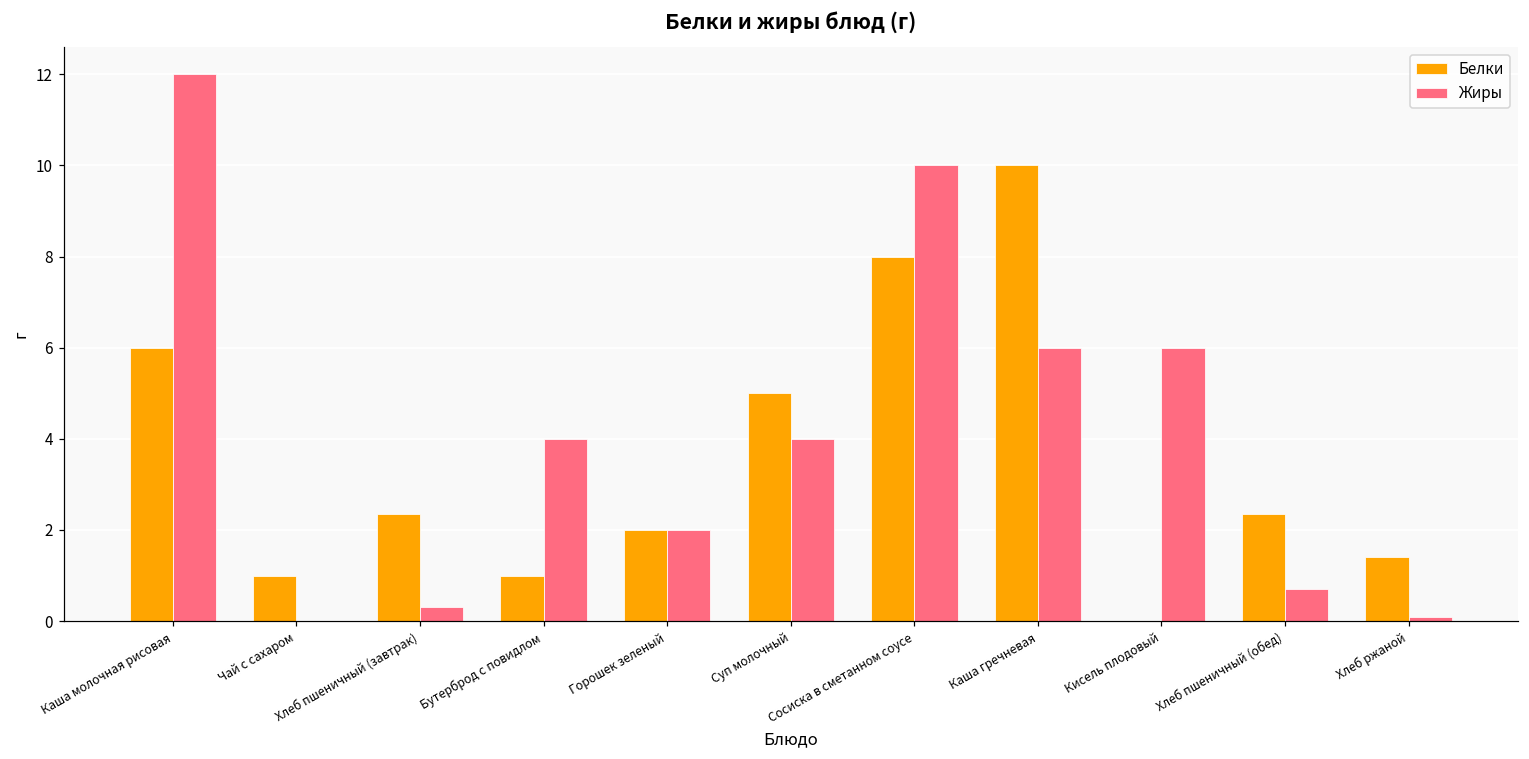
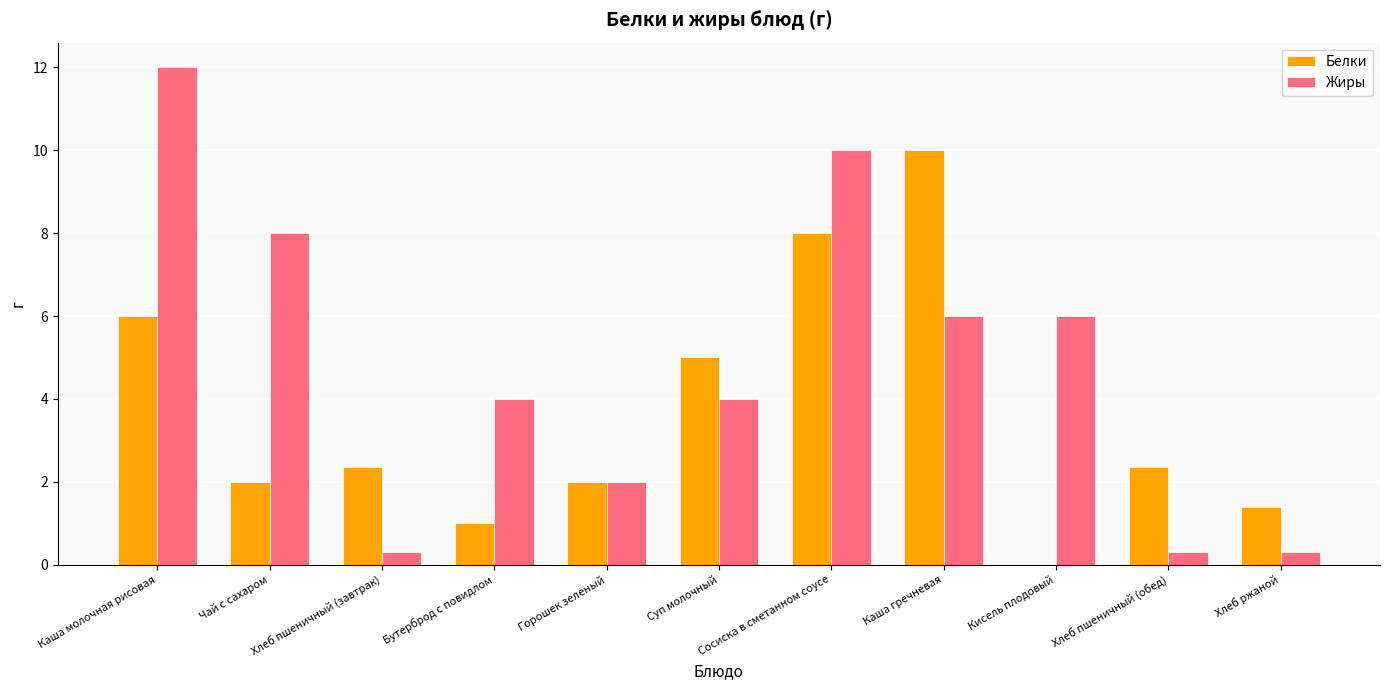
Белки, Чай с сахаром: 1 -> 2
Жиры, Чай с сахаром: 0 -> 8
Жиры, Хлеб пшеничный (обед): 0.7 -> 0.3
Жиры, Хлеб ржаной: 0.1 -> 0.3
